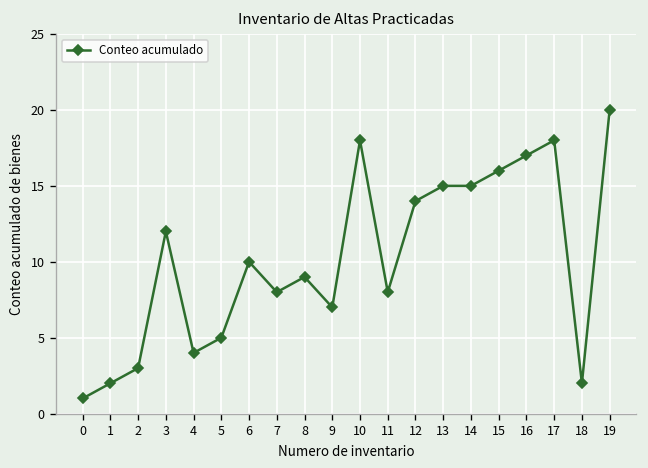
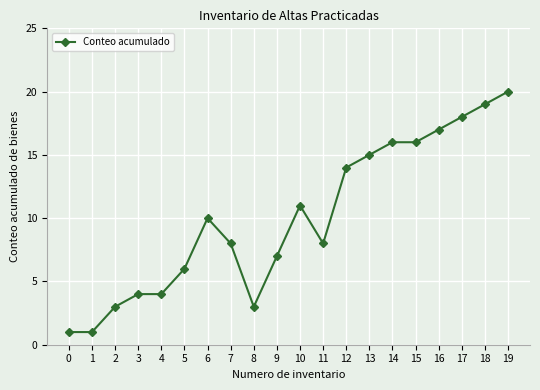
1: 2 -> 1
3: 12 -> 4
5: 5 -> 6
8: 9 -> 3
10: 18 -> 11
14: 15 -> 16
18: 2 -> 19
